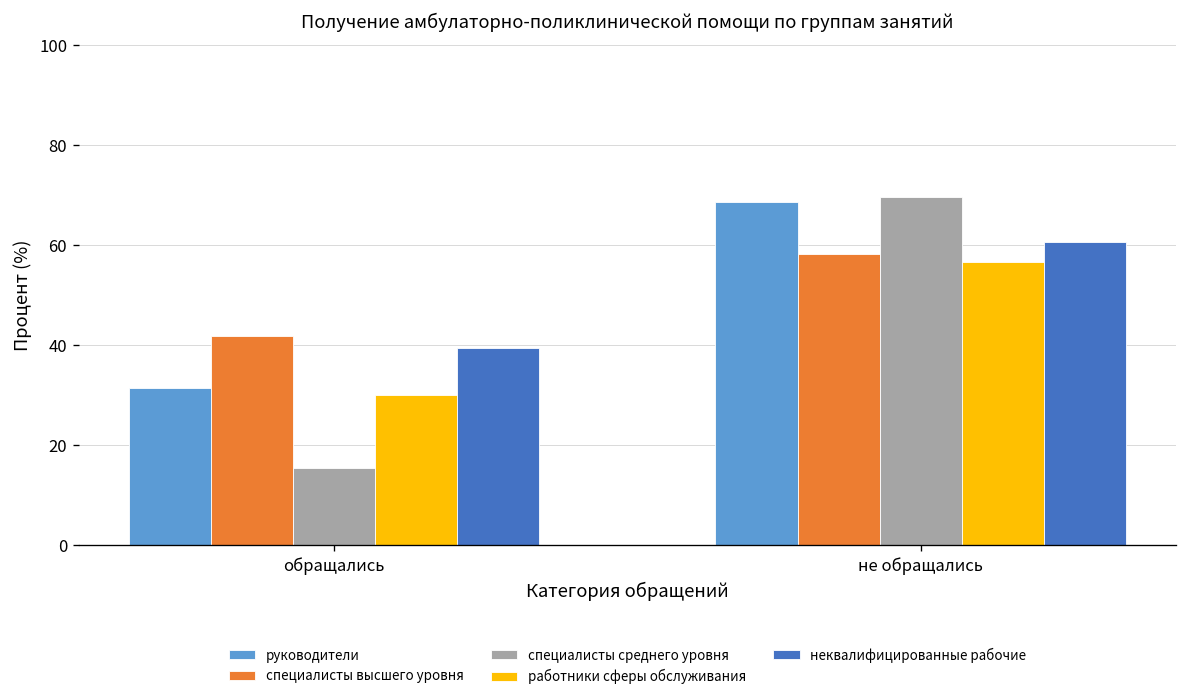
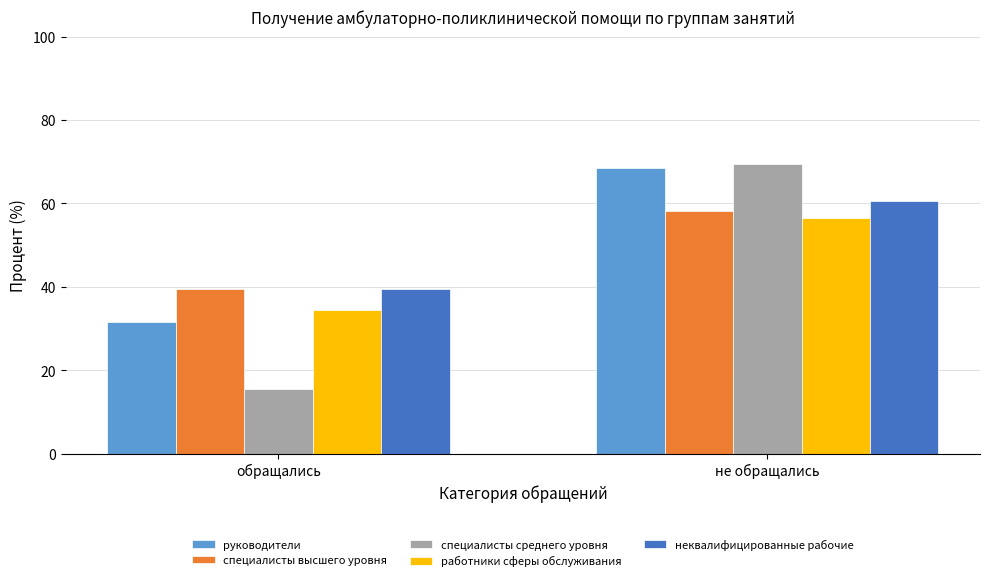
специалисты высшего уровня, обращались: 42 -> 39
работники сферы обслуживания, обращались: 30 -> 35
